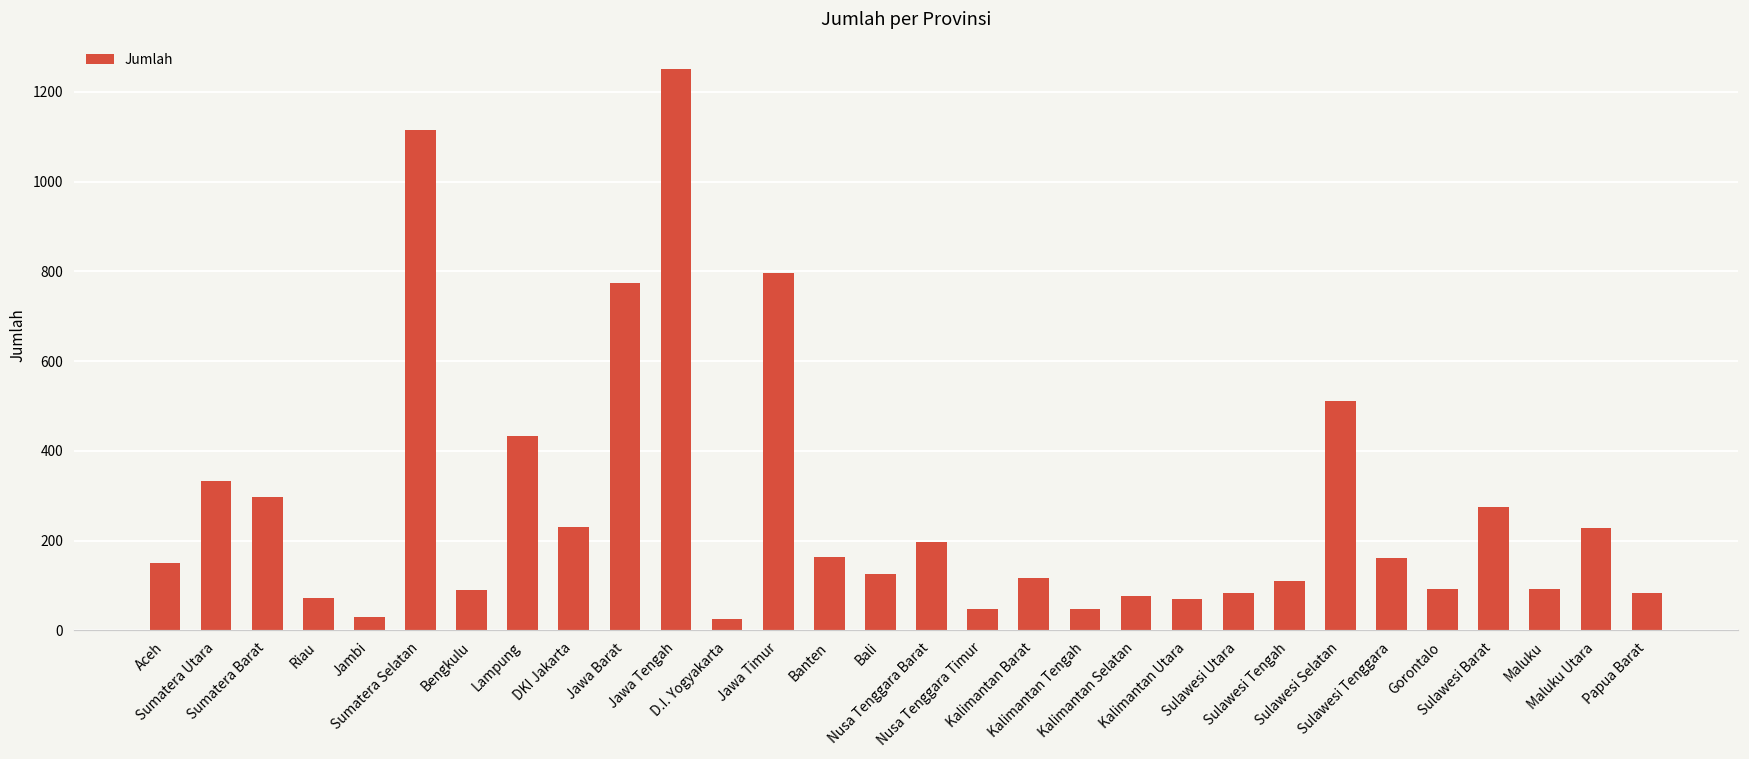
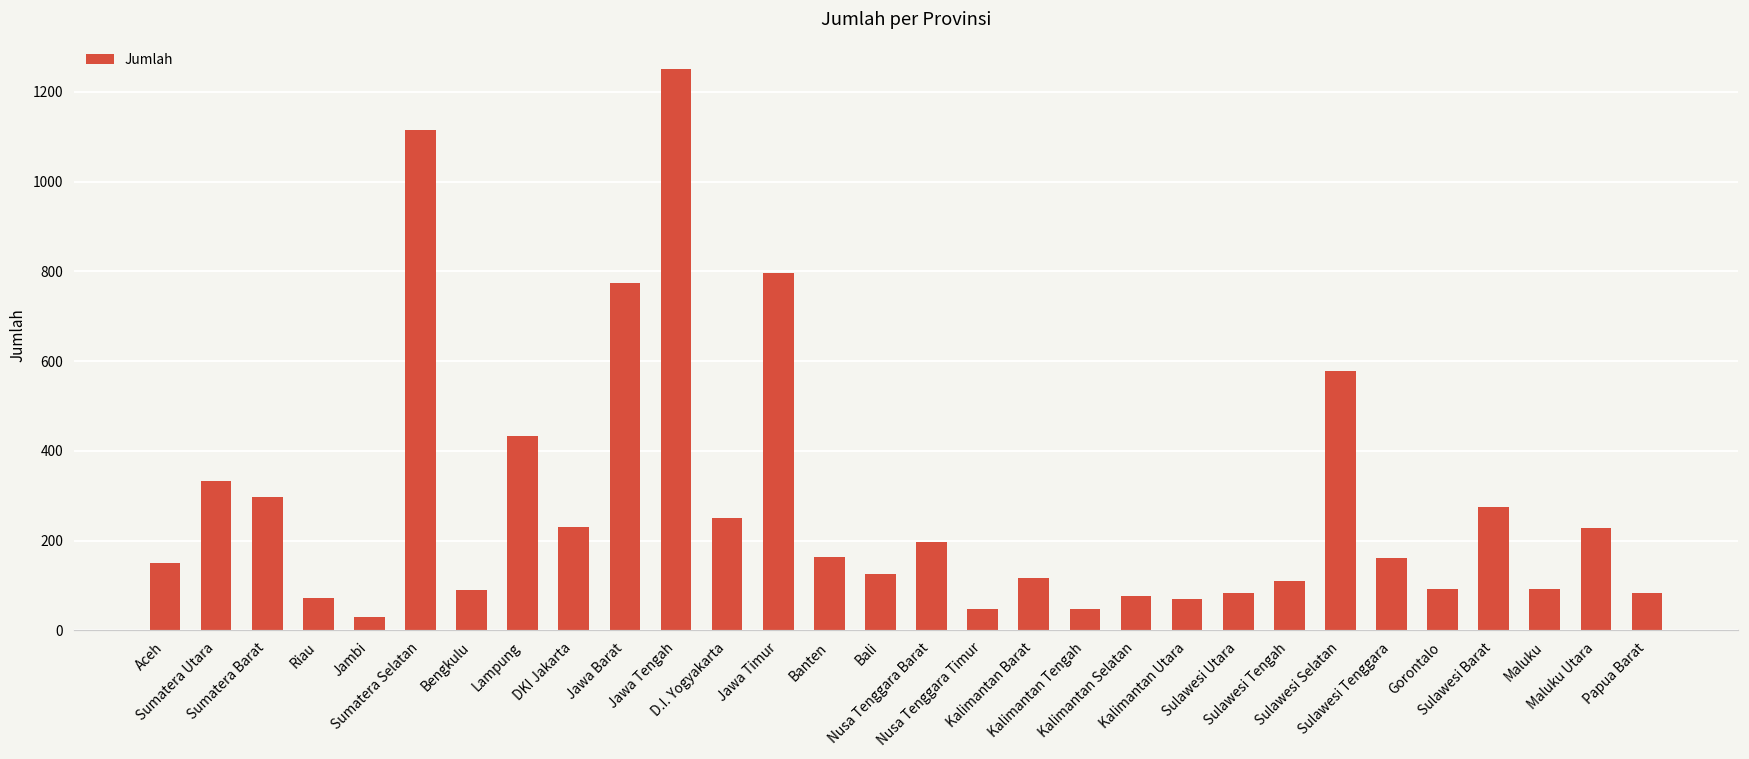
D.I. Yogyakarta: 30 -> 250
Sulawesi Selatan: 510 -> 580
